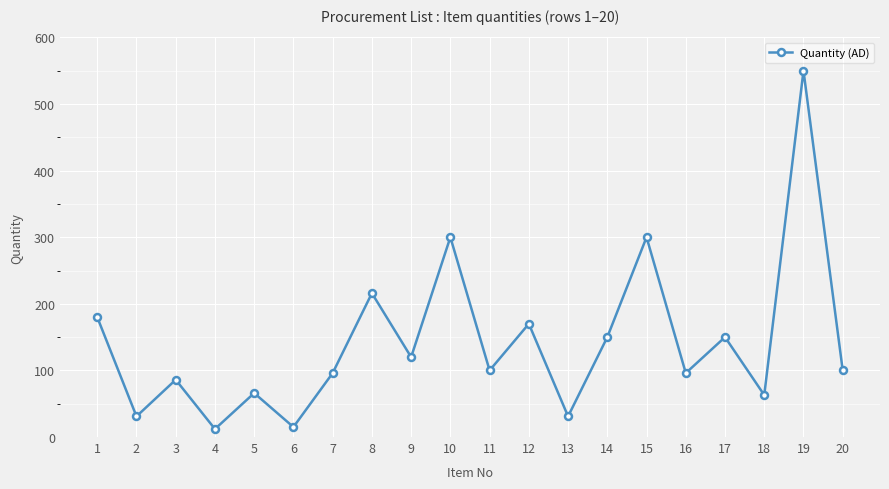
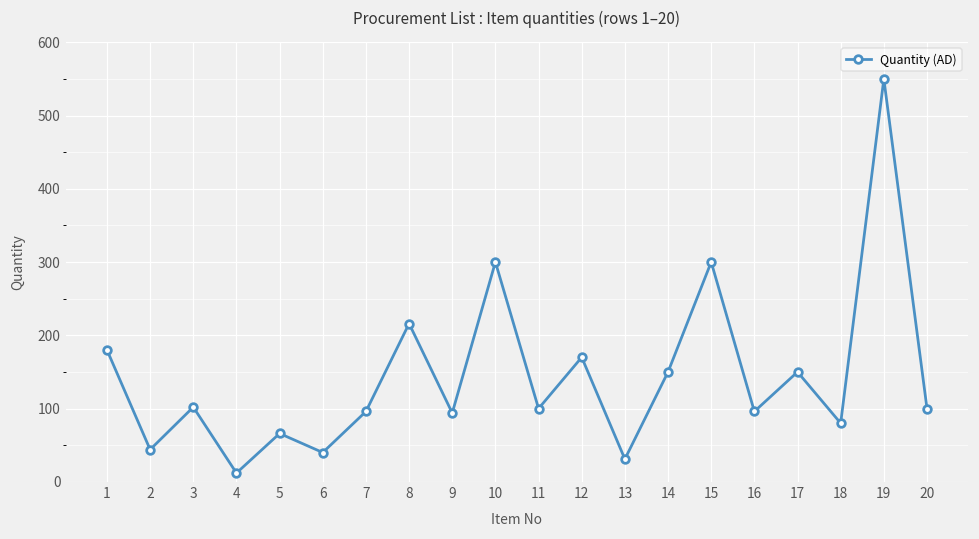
2: 30 -> 40
3: 90 -> 100
6: 20 -> 40
9: 120 -> 90
18: 60 -> 80
